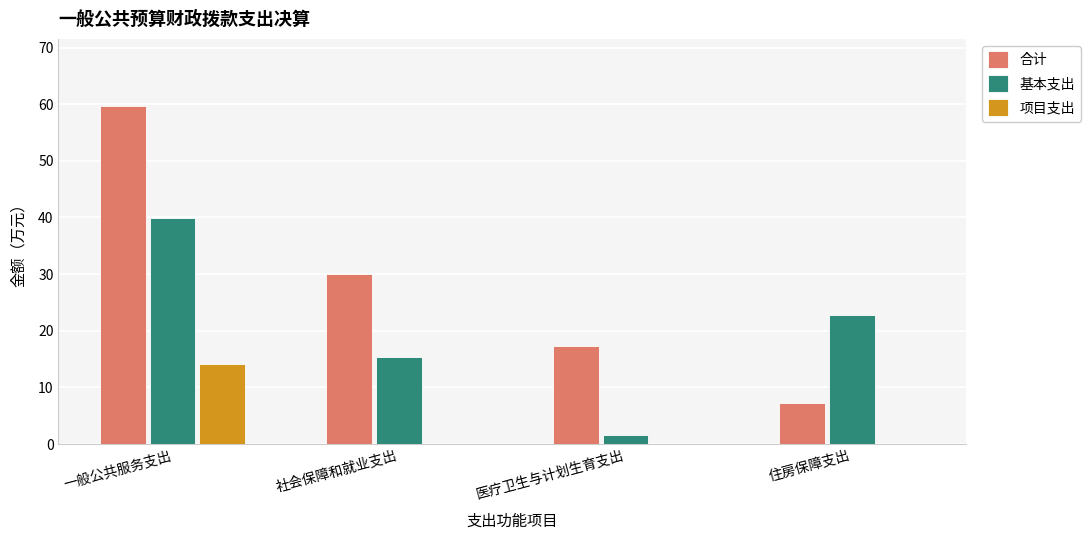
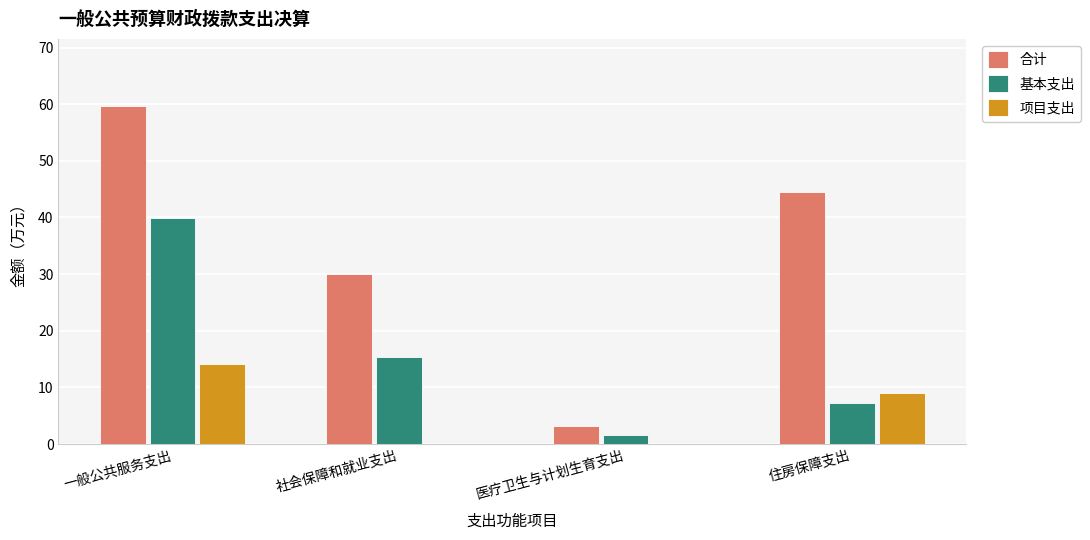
合计, 医疗卫生与计划生育支出: 17 -> 3
合计, 住房保障支出: 7 -> 44
基本支出, 住房保障支出: 23 -> 7
项目支出, 住房保障支出: 0 -> 9
